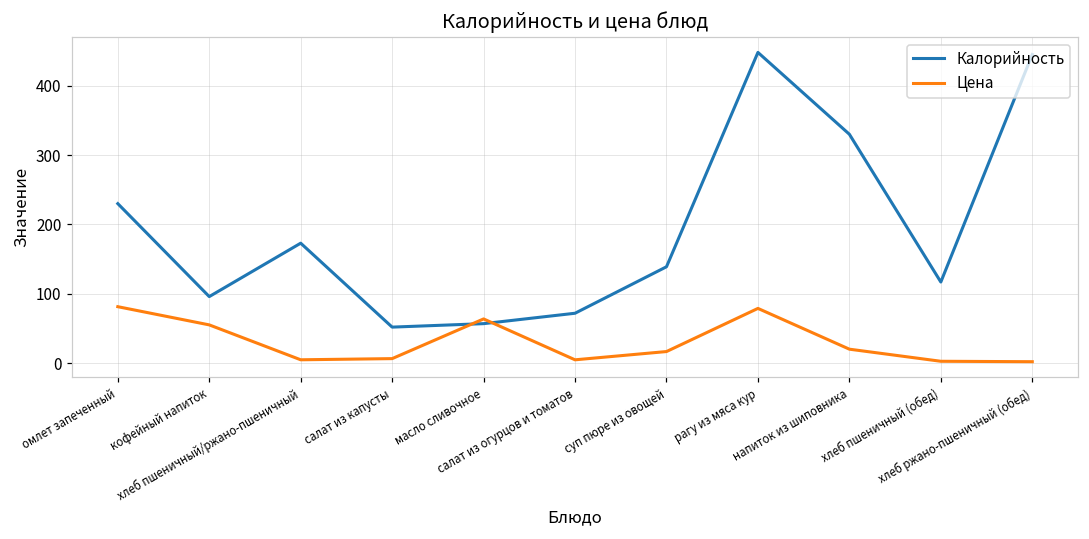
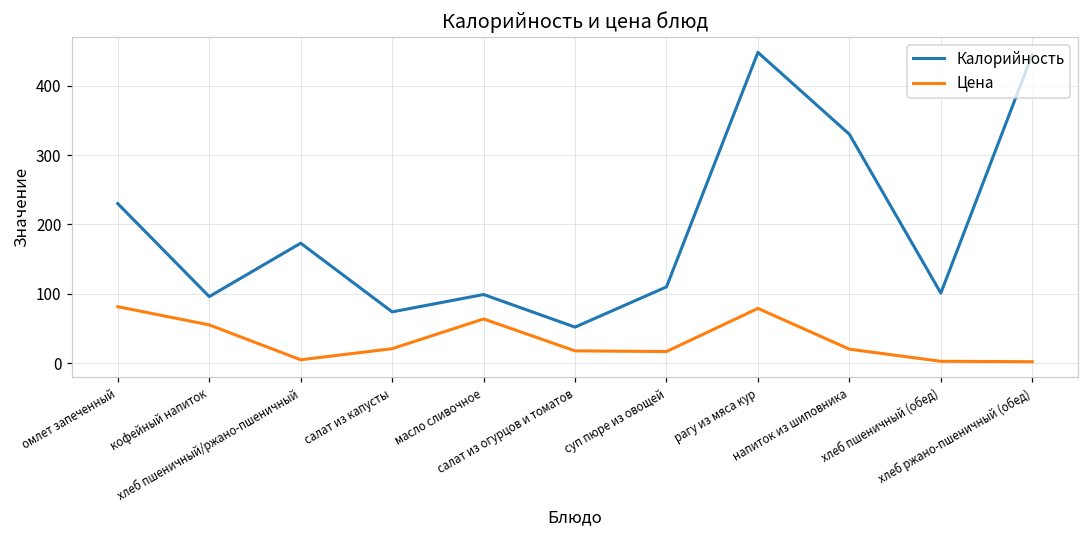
Калорийность, салат из капусты: 50 -> 70
Цена, салат из капусты: 10 -> 20
Калорийность, масло сливочное: 60 -> 100
Калорийность, салат из огурцов и томатов: 70 -> 50
Цена, салат из огурцов и томатов: 0 -> 20
Калорийность, суп пюре из овощей: 140 -> 110
Калорийность, хлеб пшеничный (обед): 120 -> 100
